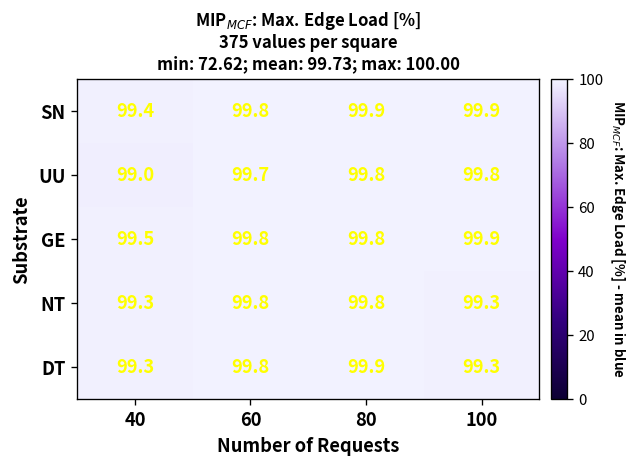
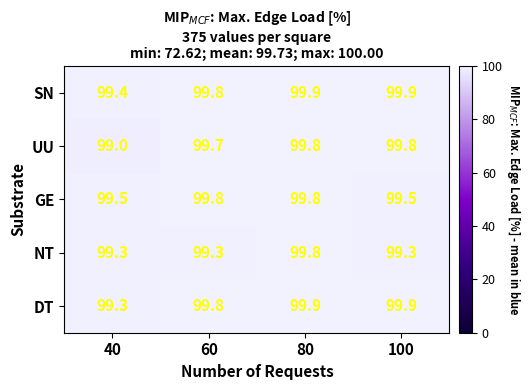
GE, 100: 99.9 -> 99.5
NT, 60: 99.8 -> 99.3
DT, 100: 99.3 -> 99.9
